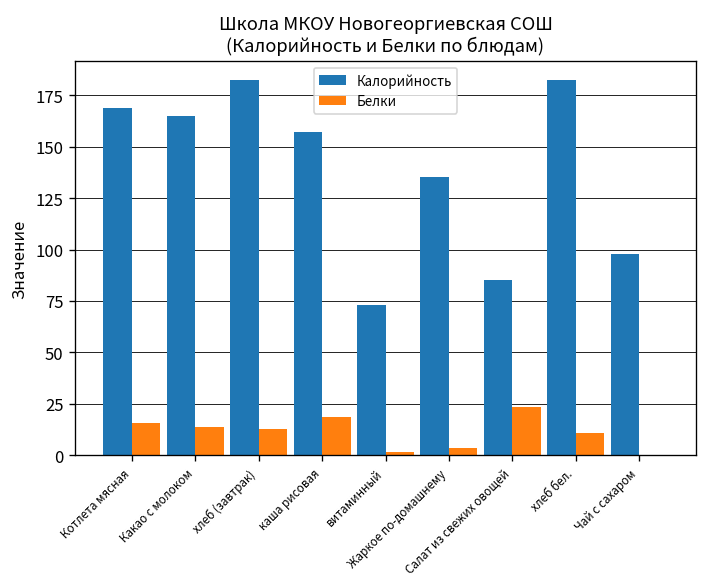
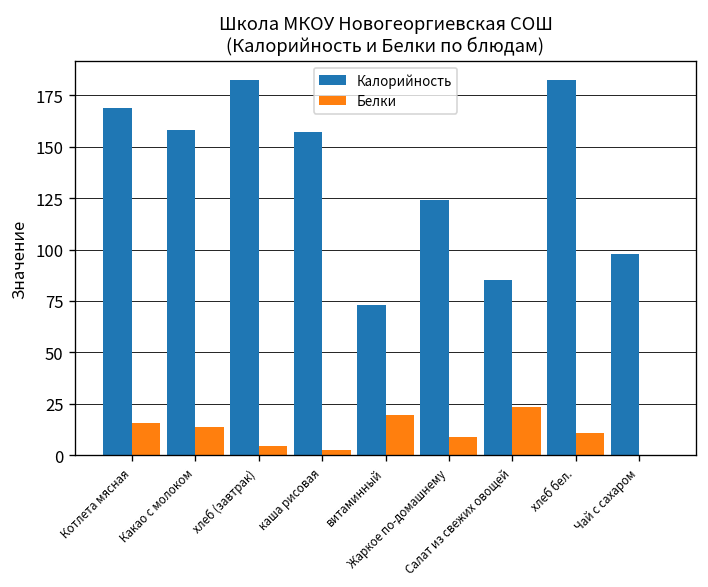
Калорийность, Какао с молоком: 165 -> 158
Белки, хлеб (завтрак): 13 -> 4
Белки, каша рисовая: 19 -> 2
Белки, витаминный: 1 -> 20
Калорийность, Жаркое по-домашнему: 136 -> 124
Белки, Жаркое по-домашнему: 3 -> 9
